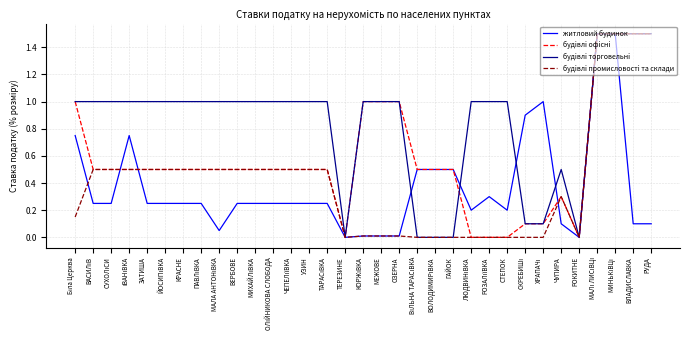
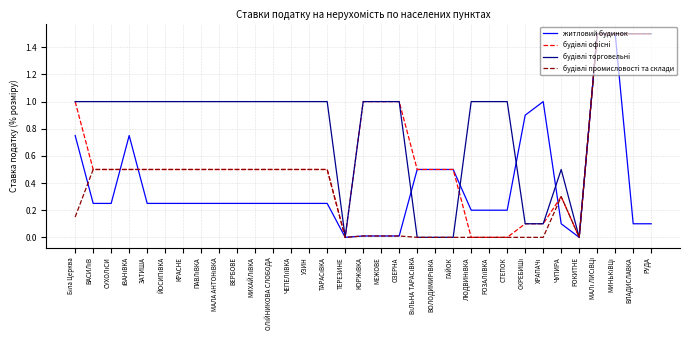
житловий будинок, МАЛА АНТОНІВКА: 0.05 -> 0.25
житловий будинок, РОЗАЛІЇВКА: 0.3 -> 0.2
